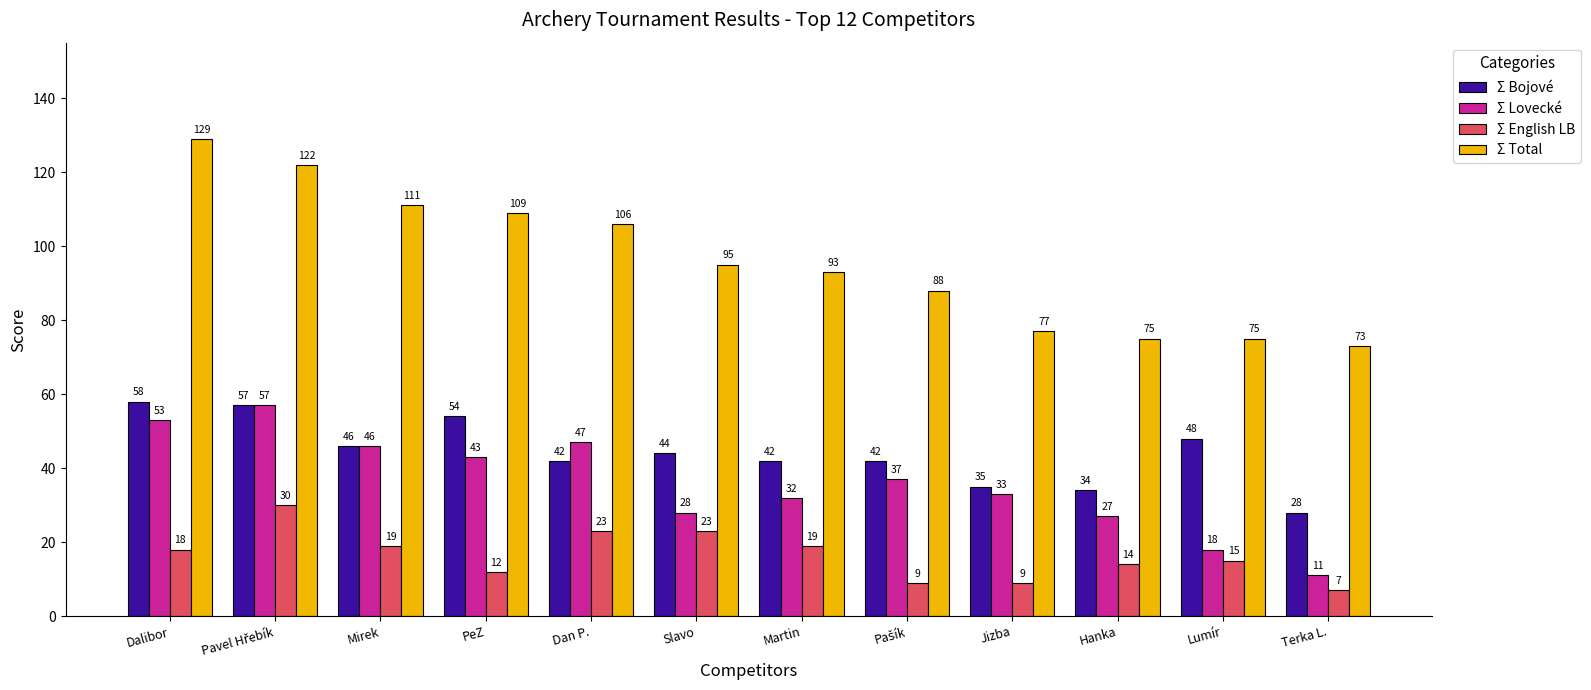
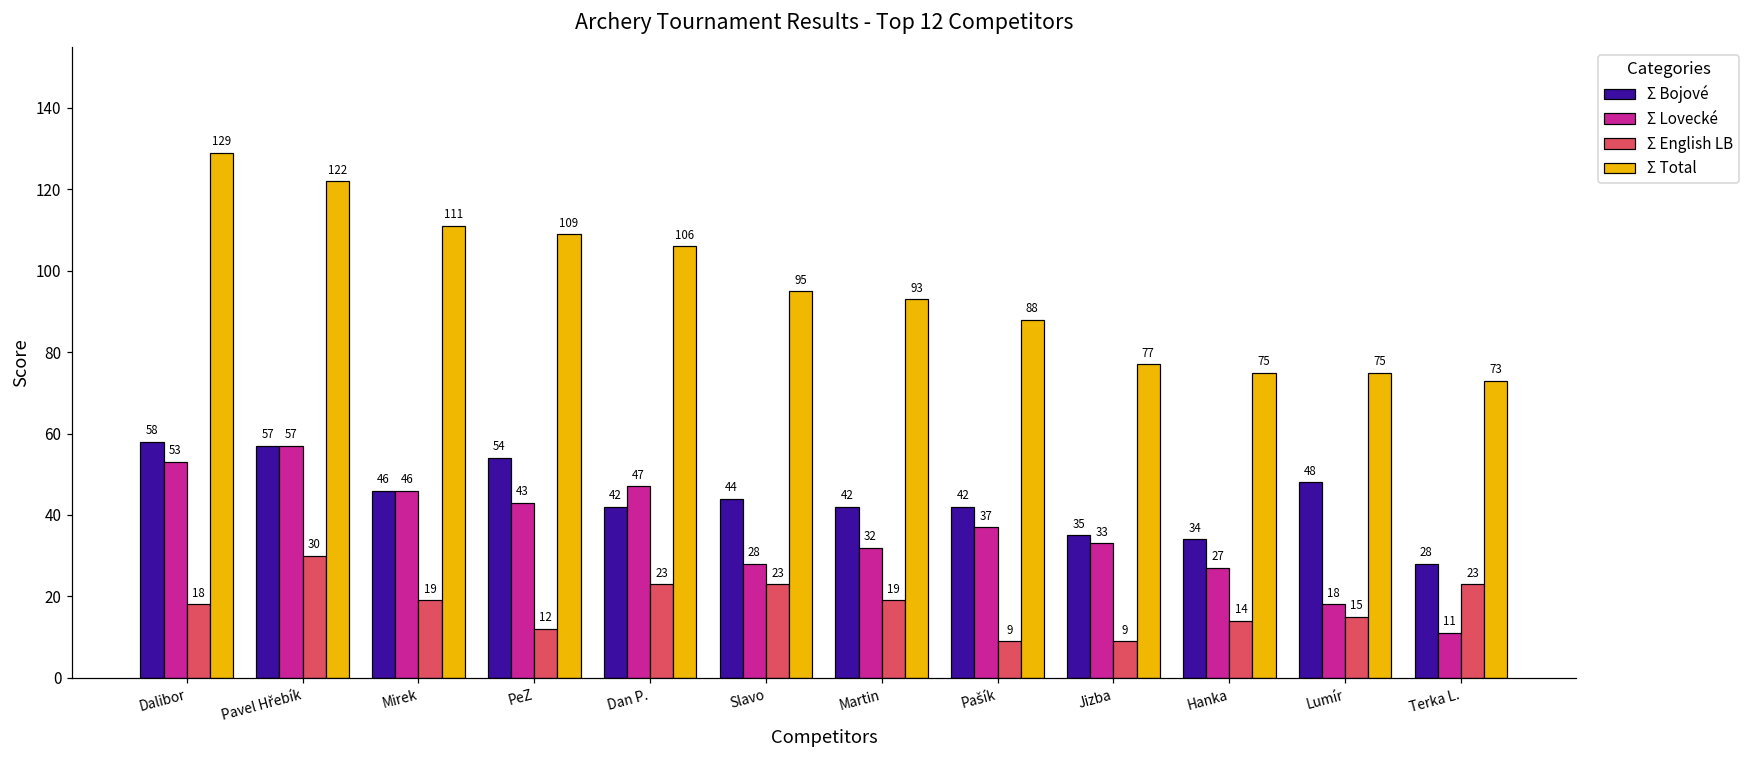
Σ English LB, Terka L.: 7 -> 23
